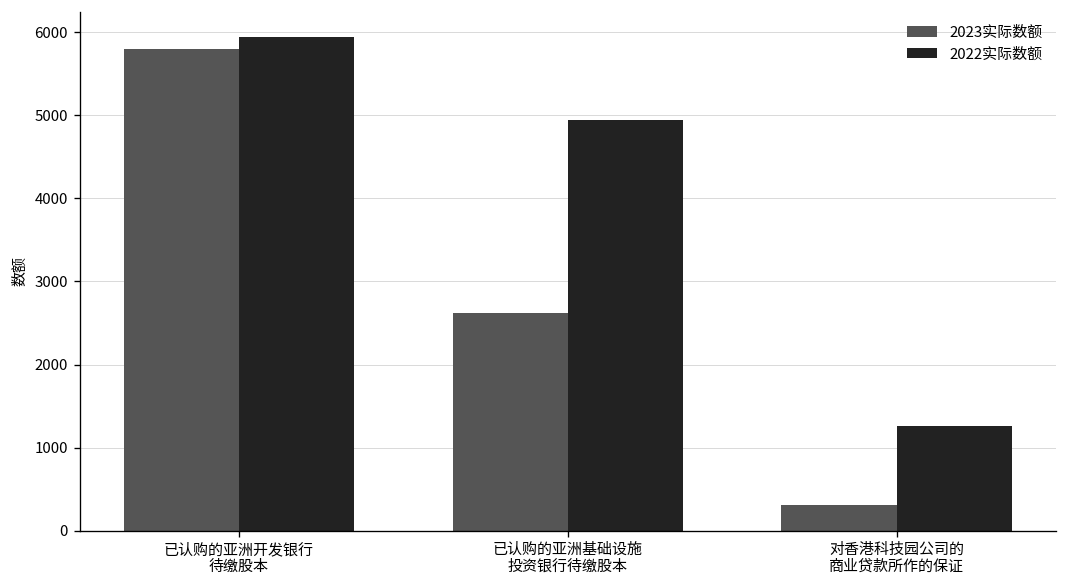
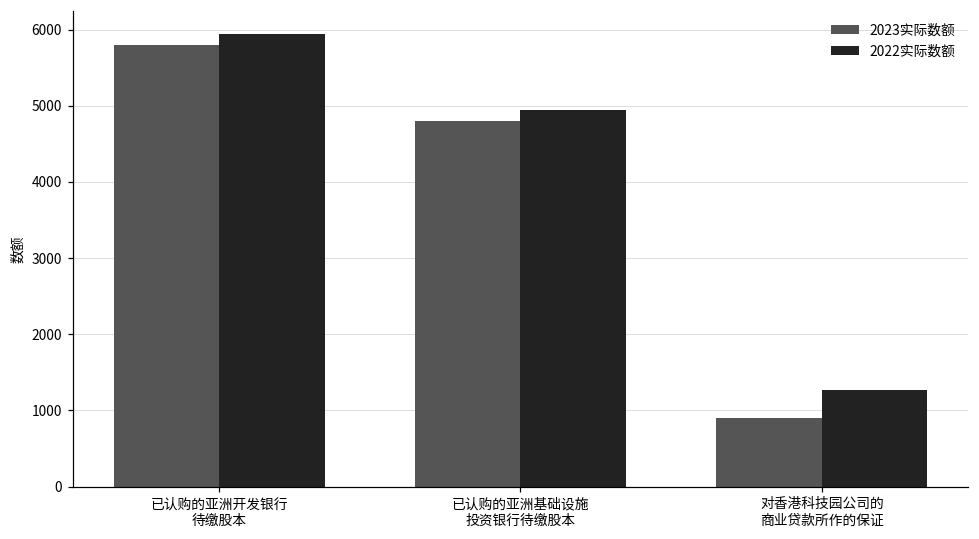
2023实际数额, 已认购的亚洲基础设施 投资银行待缴股本: 2600 -> 4800
2023实际数额, 对香港科技园公司的 商业贷款所作的保证: 300 -> 900
